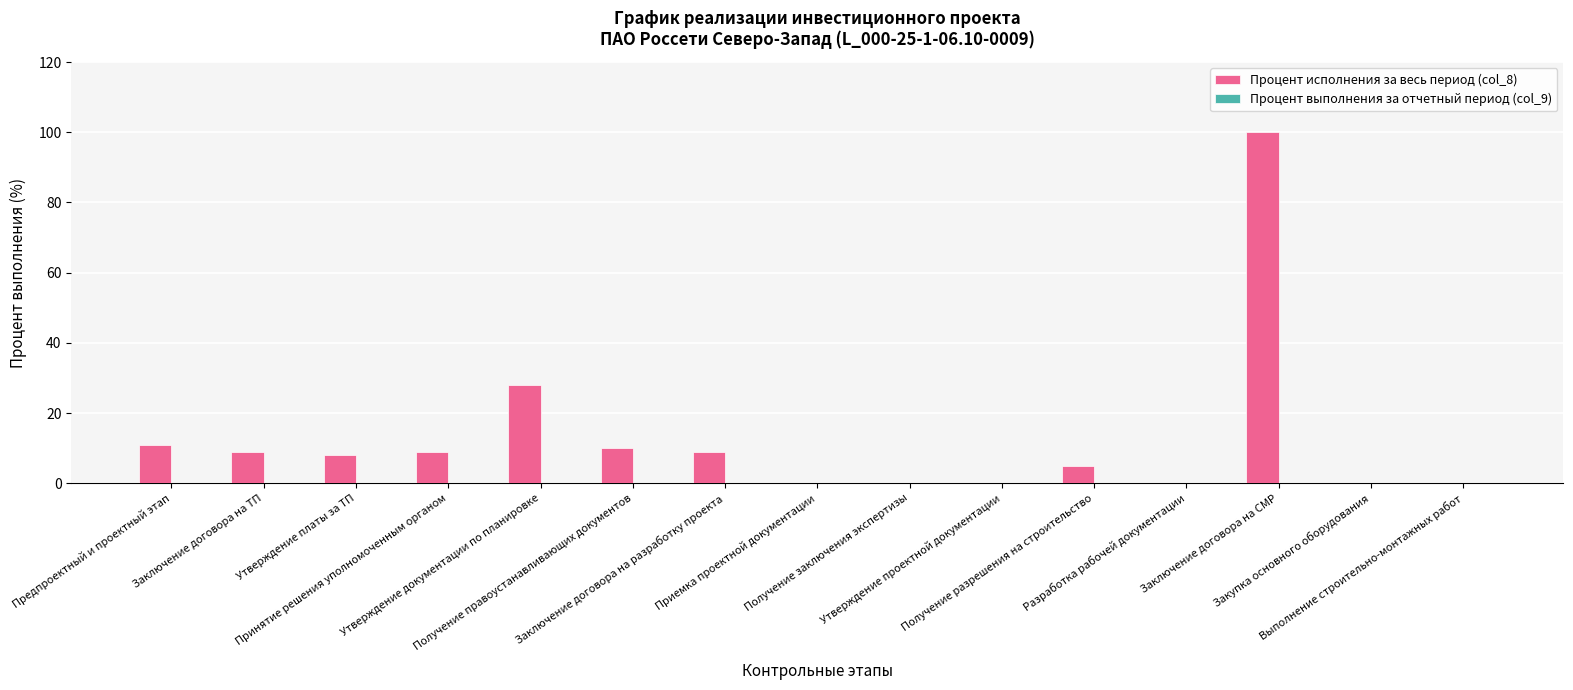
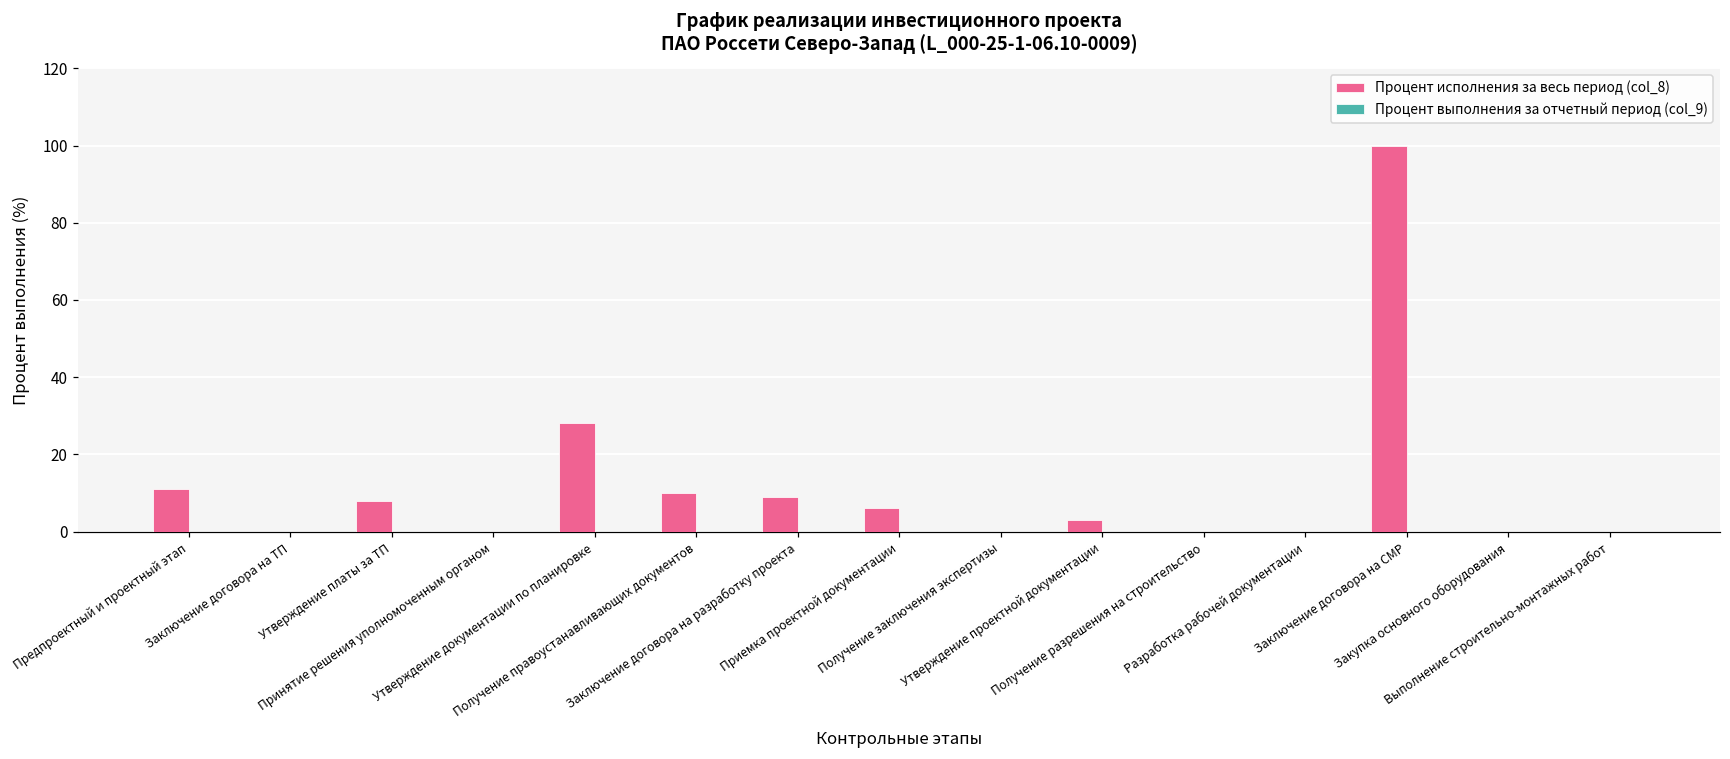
Процент исполнения за весь период (col_8), Заключение договора на ТП: 9 -> 0
Процент исполнения за весь период (col_8), Принятие решения уполномоченным органом: 9 -> 0
Процент исполнения за весь период (col_8), Приемка проектной документации: 0 -> 6
Процент исполнения за весь период (col_8), Утверждение проектной документации: 0 -> 3
Процент исполнения за весь период (col_8), Получение разрешения на строительство: 5 -> 0
